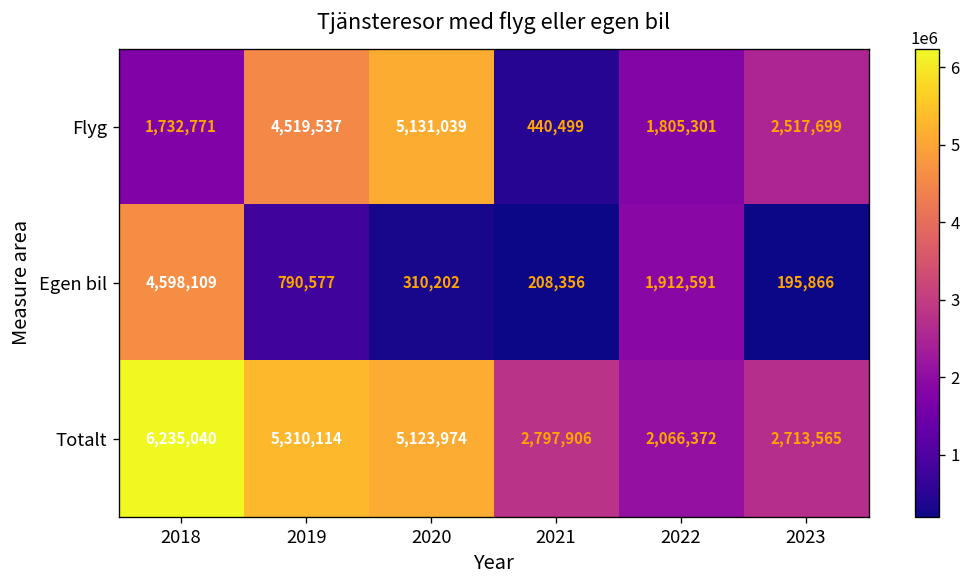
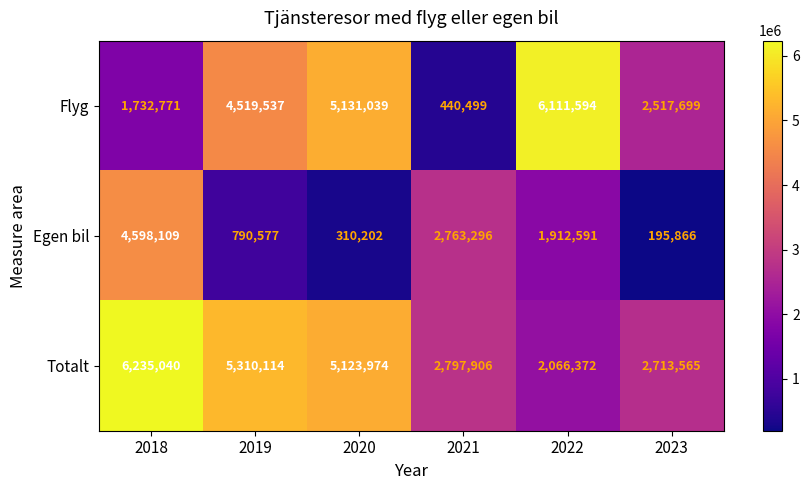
Flyg, 2022: 1,805,301 -> 6,111,594
Egen bil, 2021: 208,356 -> 2,763,296
